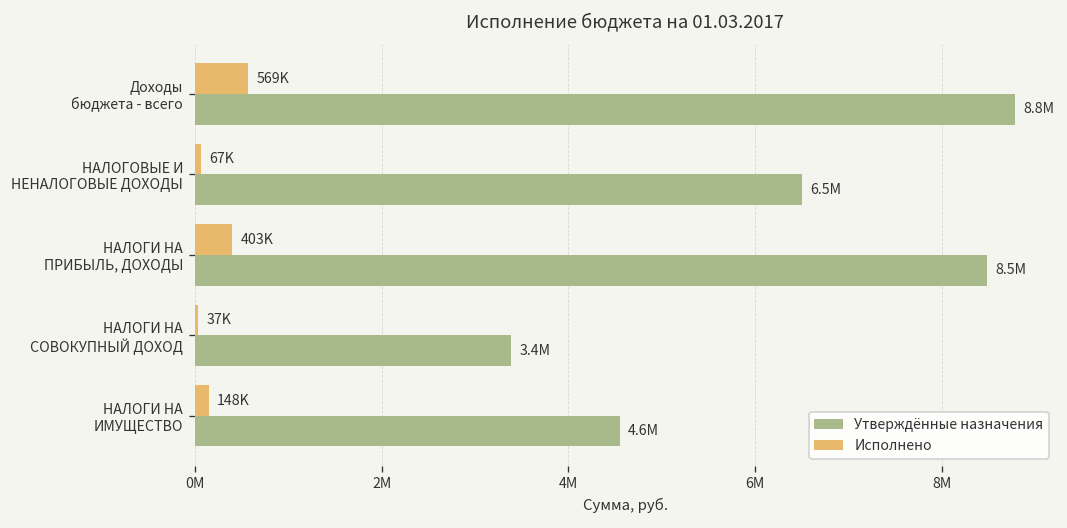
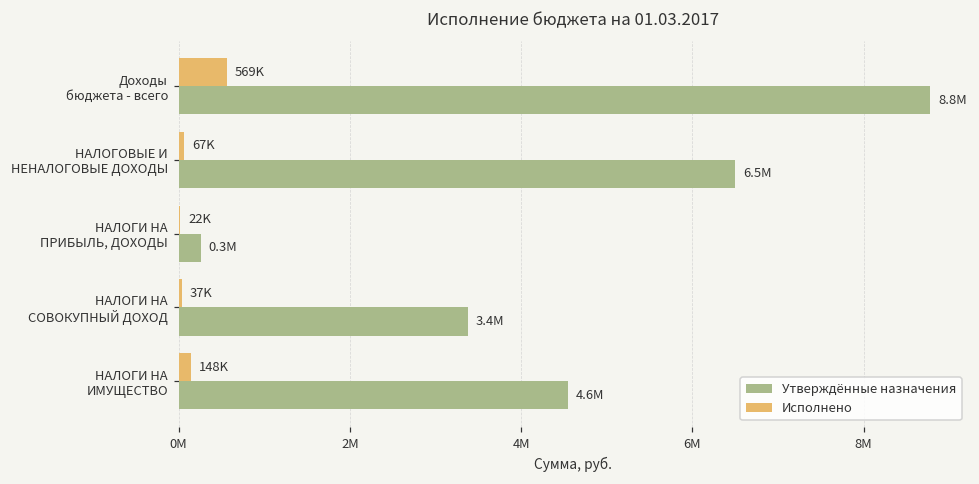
Исполнено, НАЛОГИ НА ПРИБЫЛЬ, ДОХОДЫ: 403K -> 22K
Утверждённые назначения, НАЛОГИ НА ПРИБЫЛЬ, ДОХОДЫ: 8.5M -> 0.3M
